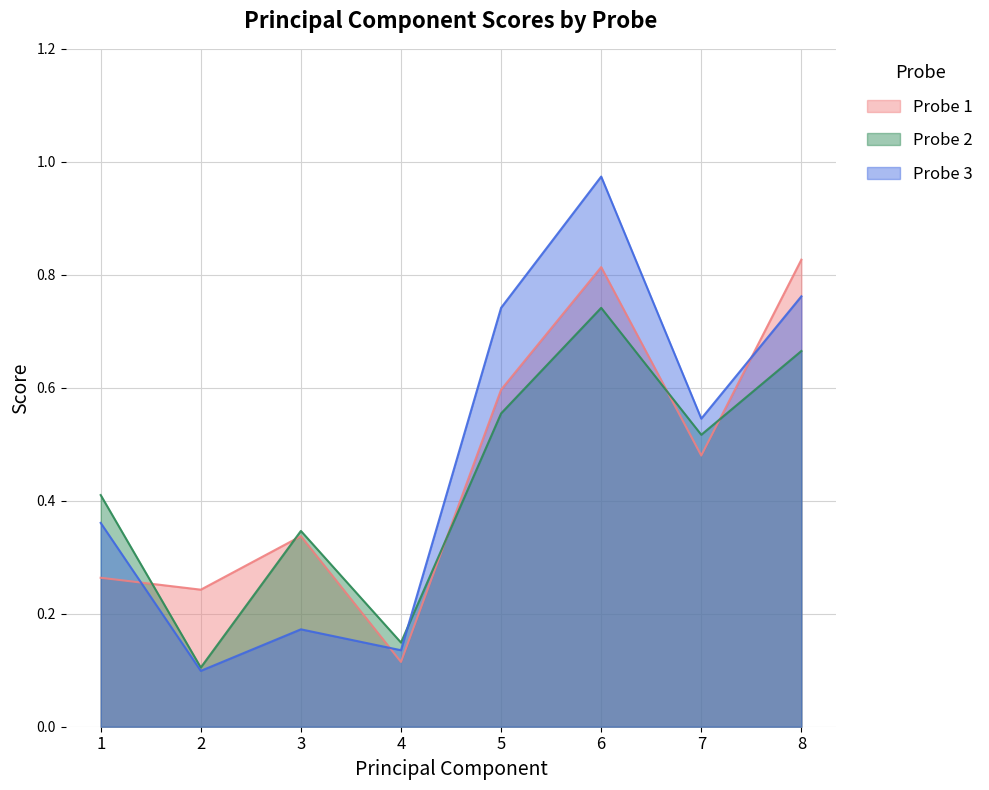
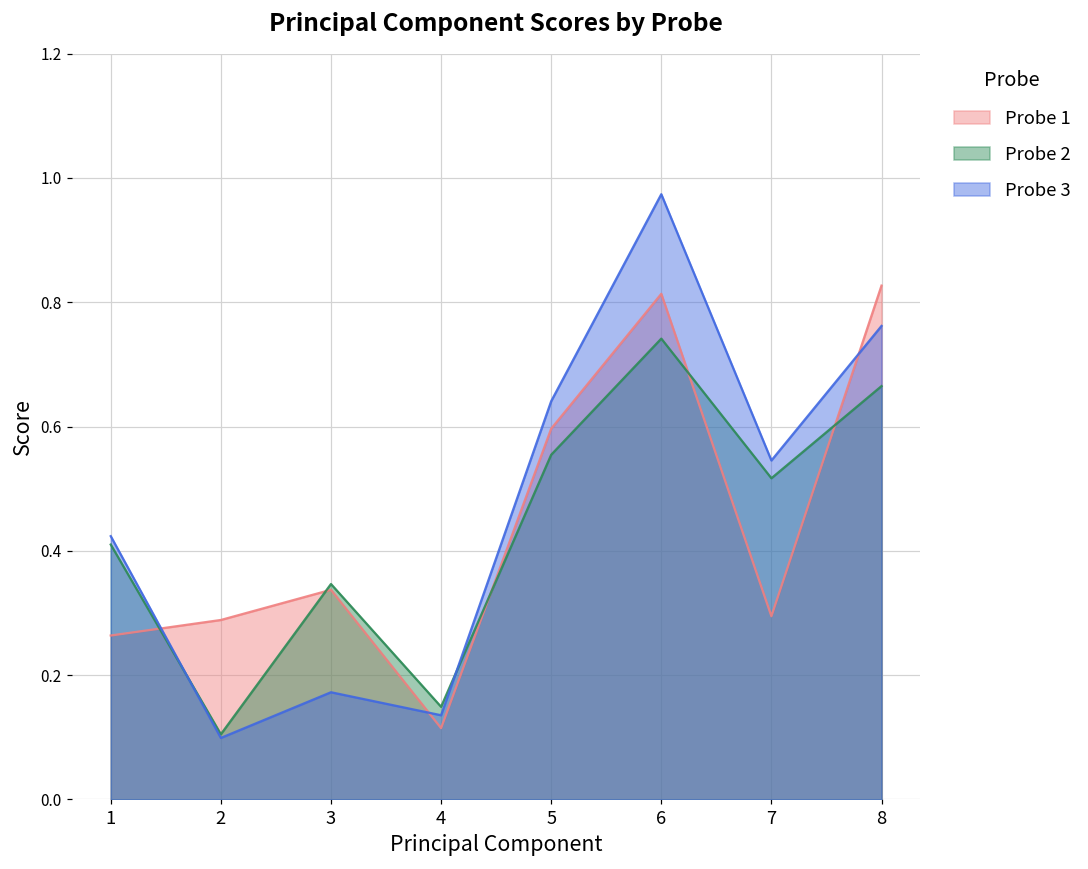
Probe 3, 1: 0.36 -> 0.42
Probe 1, 2: 0.24 -> 0.29
Probe 3, 5: 0.74 -> 0.64
Probe 1, 7: 0.48 -> 0.29
